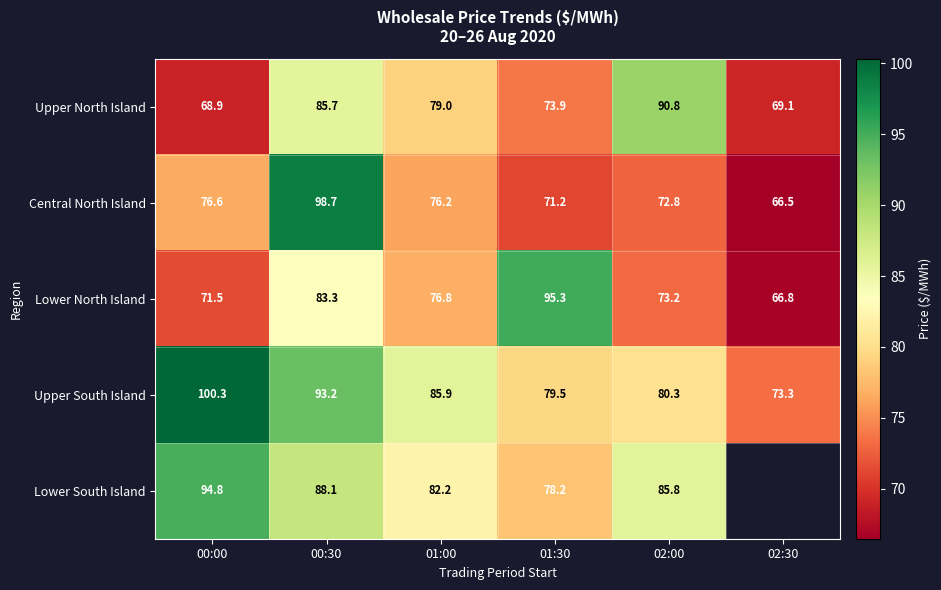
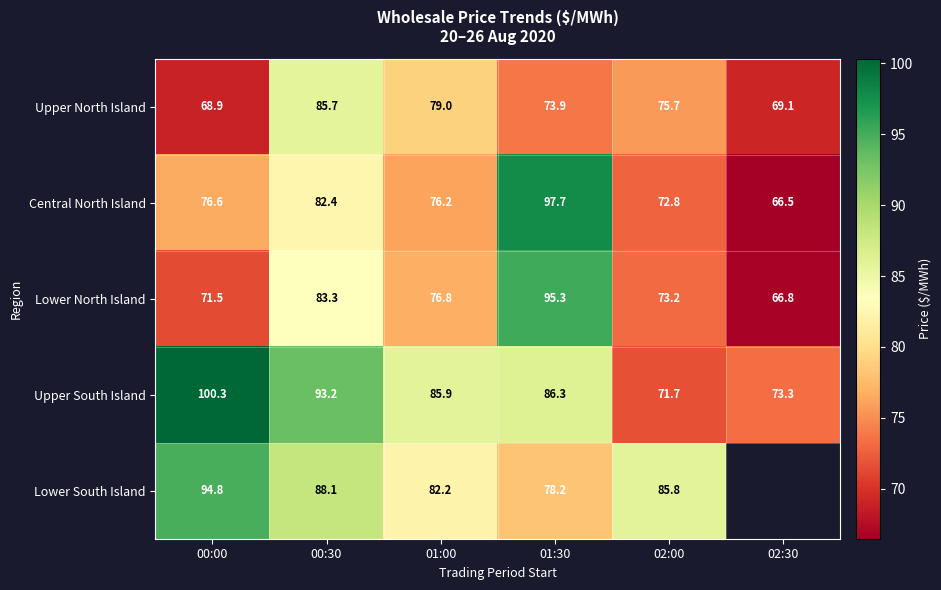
Upper North Island, 02:00: 90.8 -> 75.7
Central North Island, 00:30: 98.7 -> 82.4
Central North Island, 01:30: 71.2 -> 97.7
Upper South Island, 01:30: 79.5 -> 86.3
Upper South Island, 02:00: 80.3 -> 71.7
